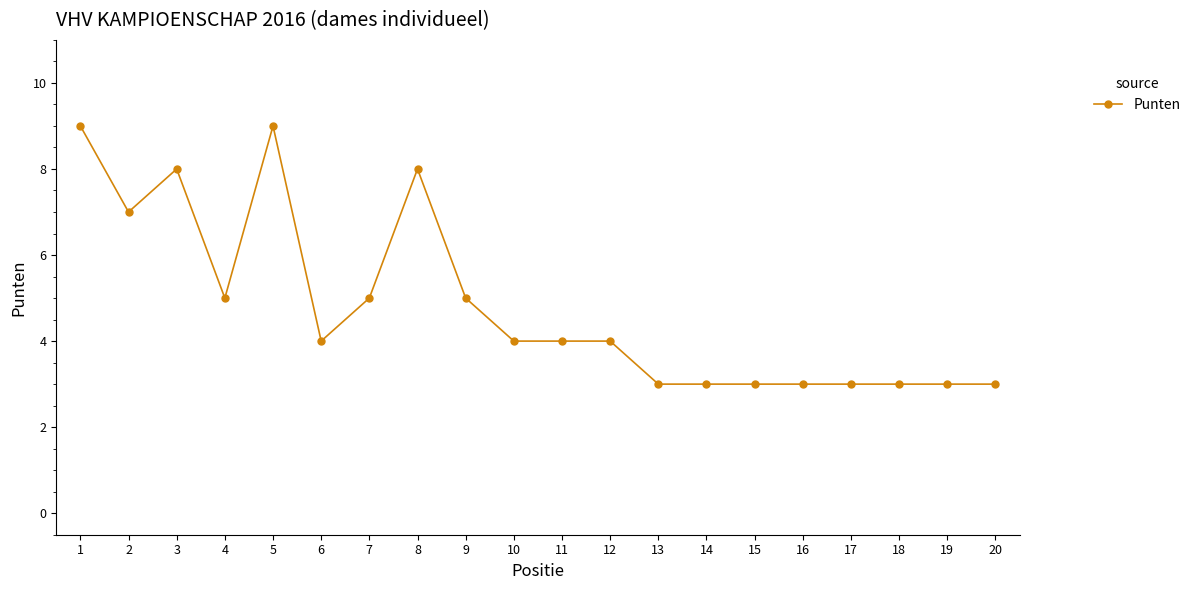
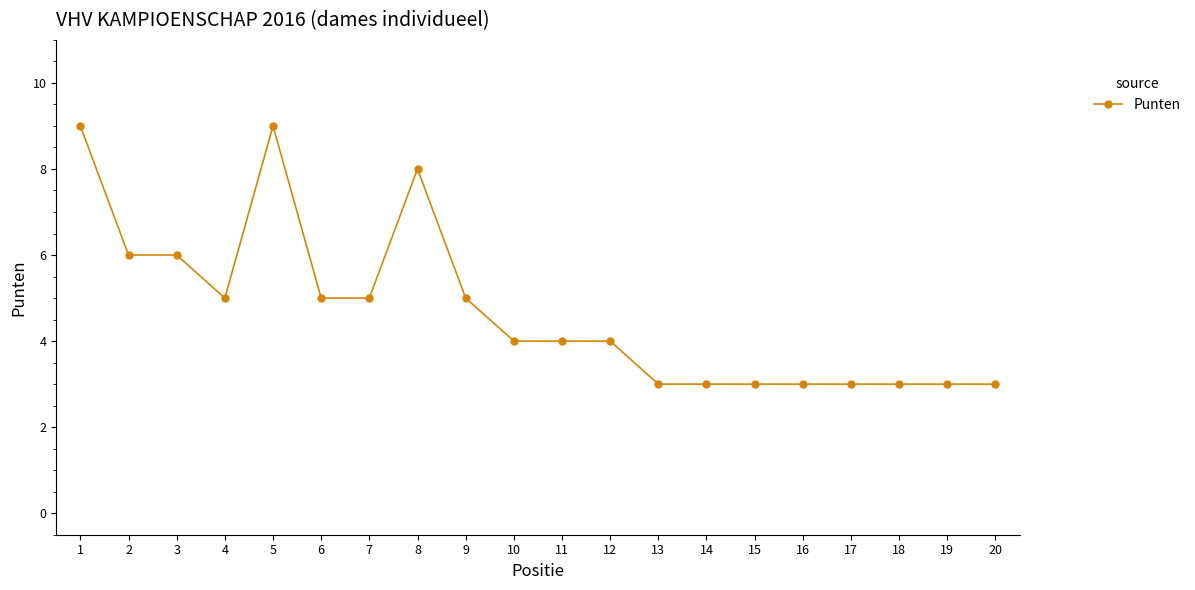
2: 7 -> 6
3: 8 -> 6
6: 4 -> 5
